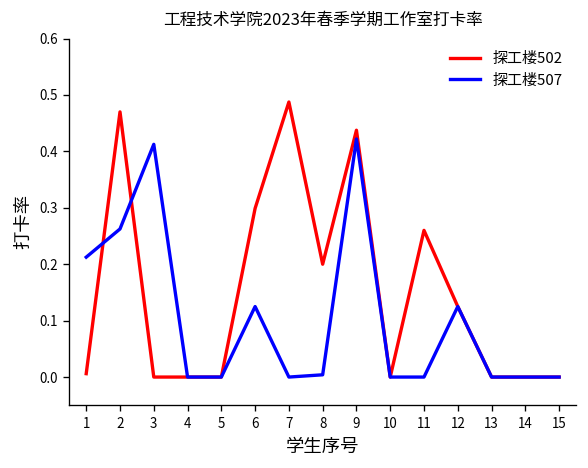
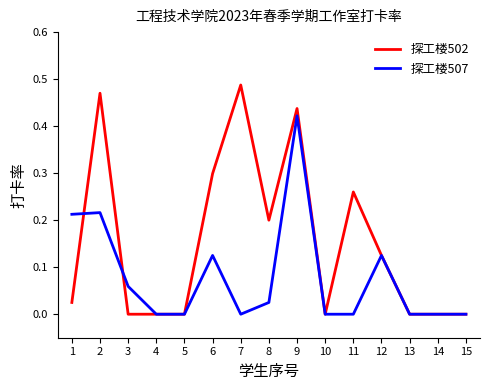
探工楼502, 1: 0.01 -> 0.03
探工楼507, 2: 0.26 -> 0.22
探工楼507, 3: 0.41 -> 0.06
探工楼507, 8: 0.00 -> 0.03
